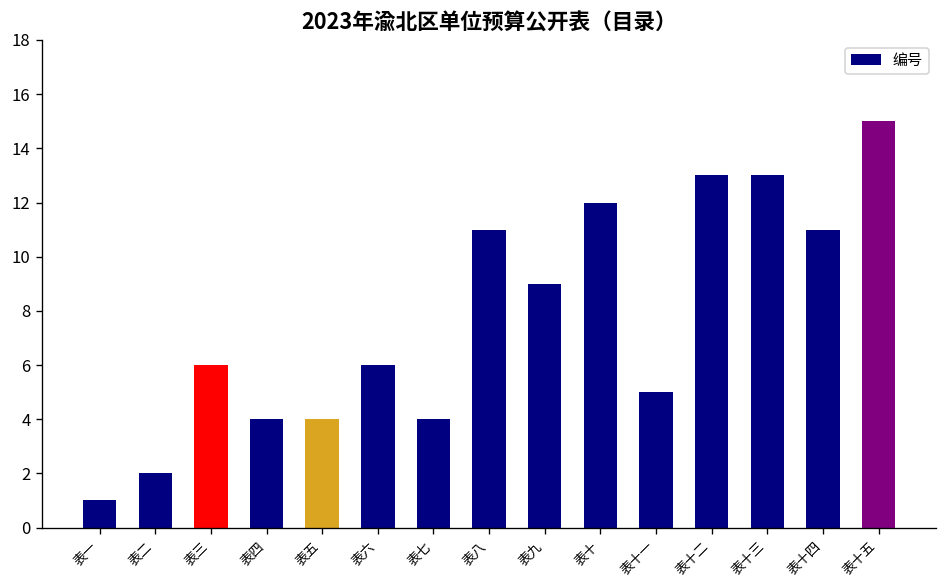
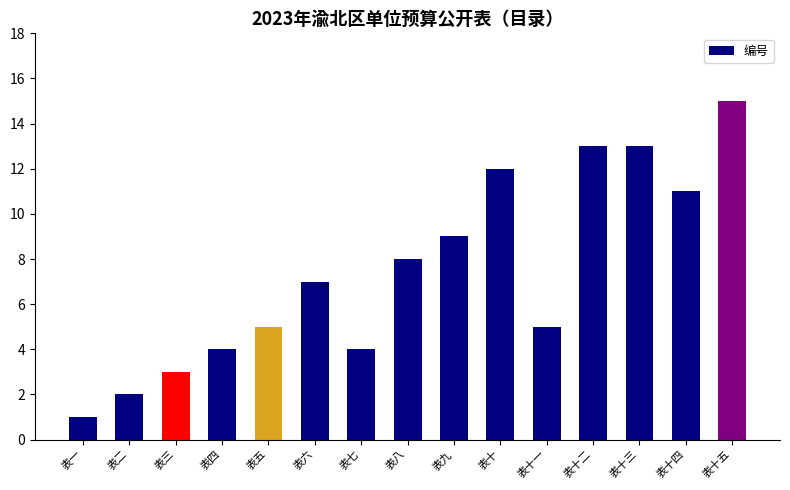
表三: 6 -> 3
表五: 4 -> 5
表六: 6 -> 7
表八: 11 -> 8
